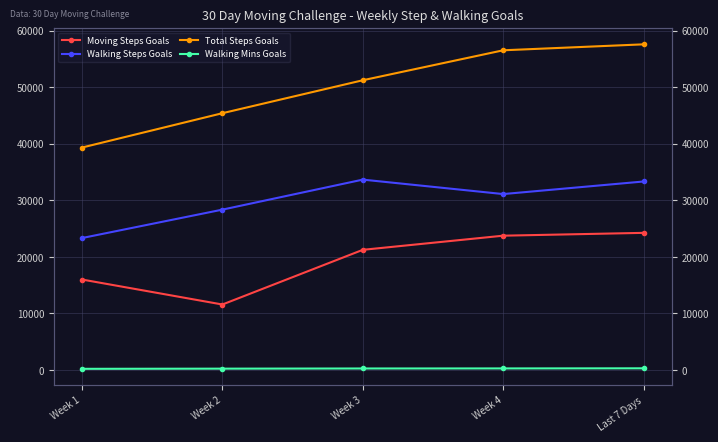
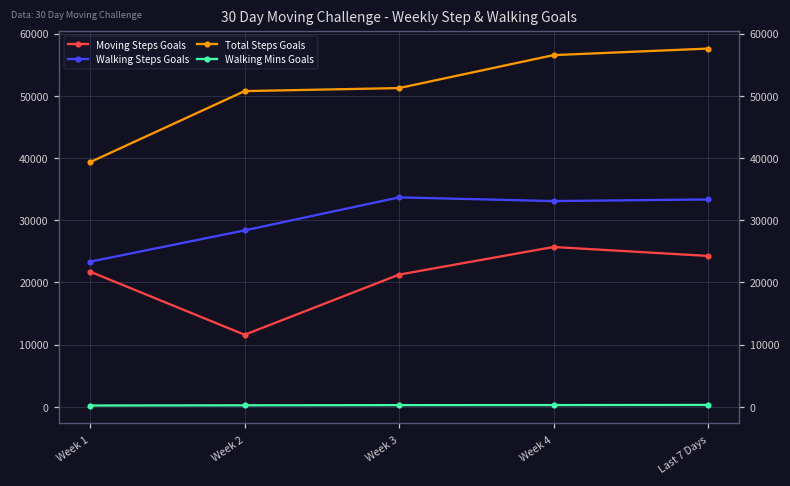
Moving Steps Goals, Week 1: 16000 -> 22000
Total Steps Goals, Week 2: 45000 -> 51000
Moving Steps Goals, Week 4: 24000 -> 26000
Walking Steps Goals, Week 4: 31000 -> 33000
